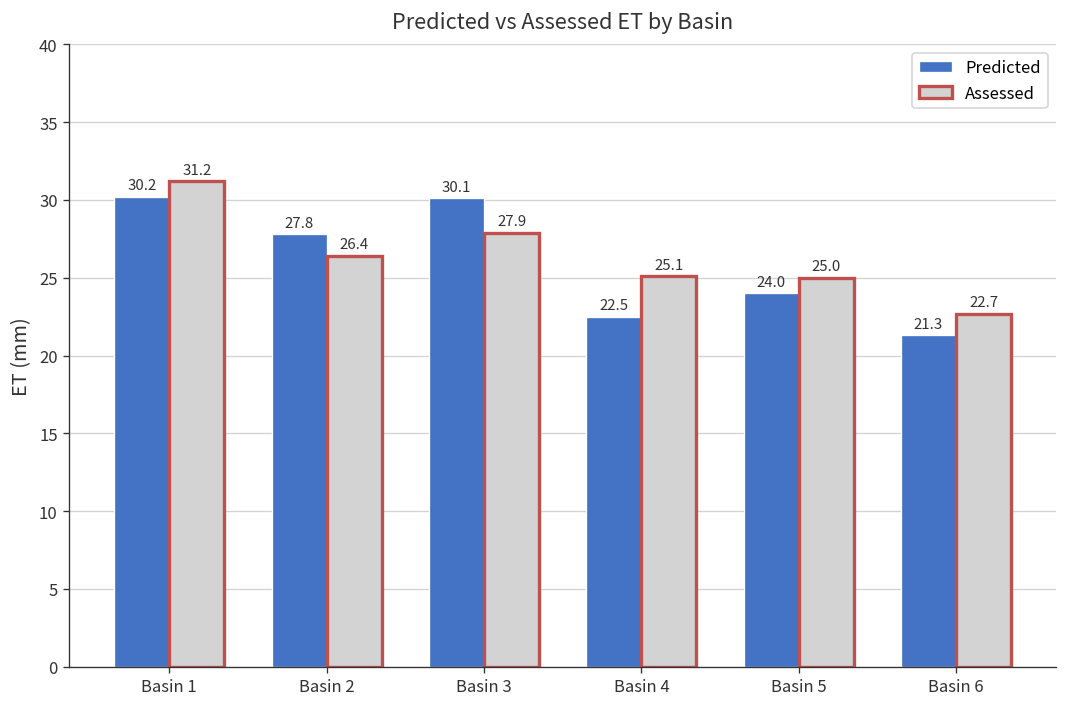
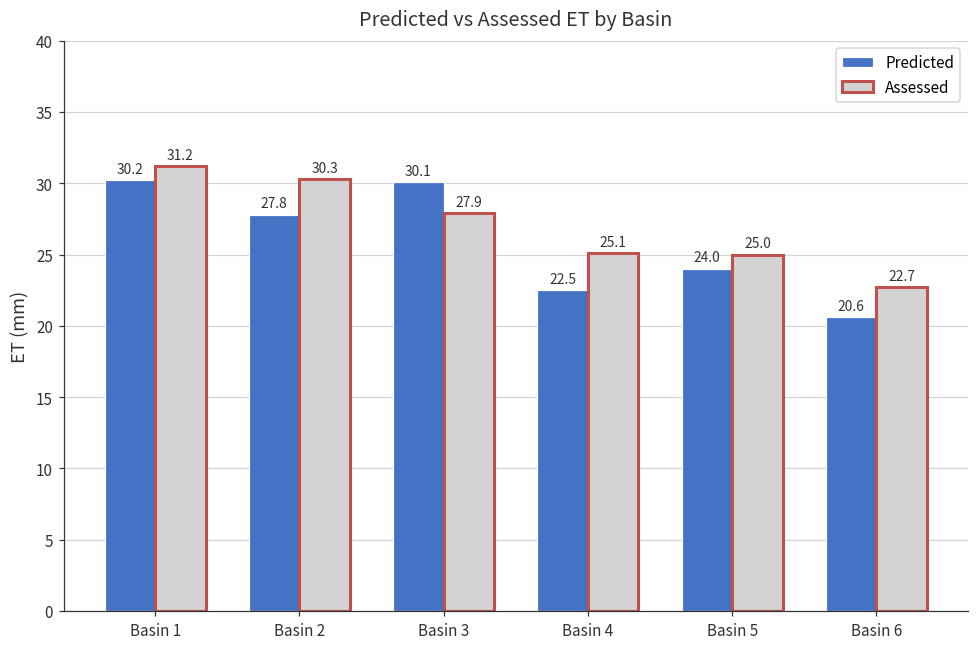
Assessed, Basin 2: 26.4 -> 30.3
Predicted, Basin 6: 21.3 -> 20.6
